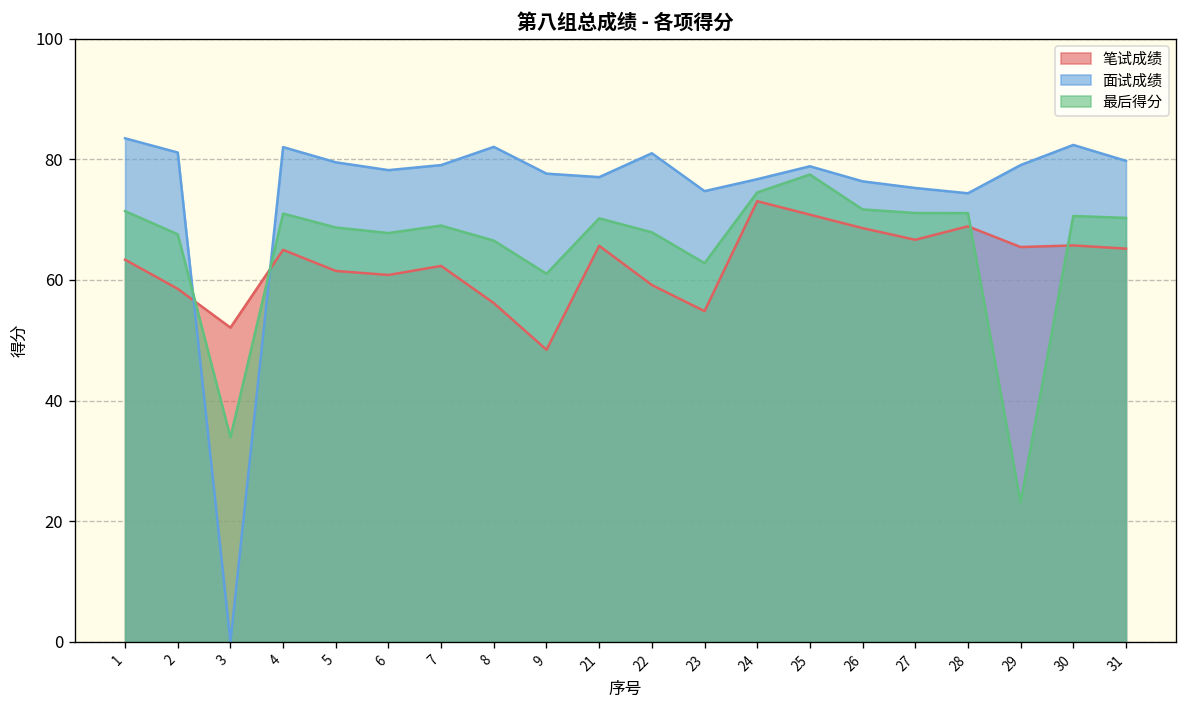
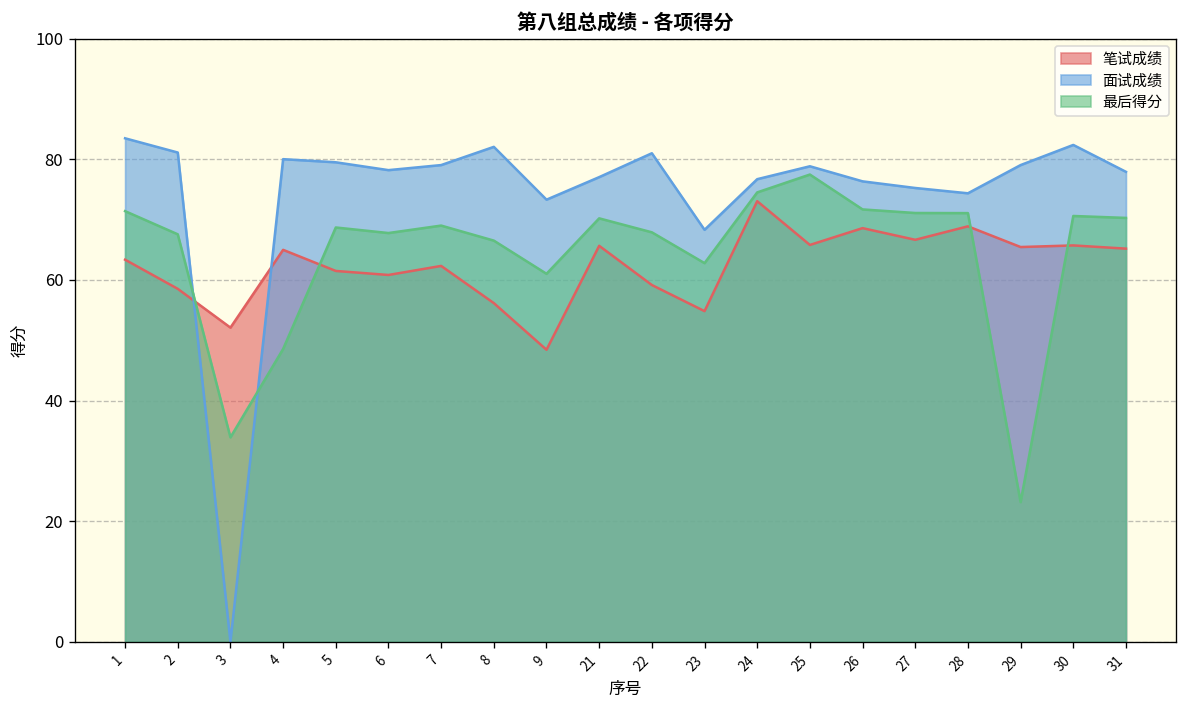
面试成绩, 4: 82 -> 80
最后得分, 4: 71 -> 49
面试成绩, 9: 78 -> 73
面试成绩, 23: 75 -> 68
笔试成绩, 25: 71 -> 66
面试成绩, 31: 80 -> 78
